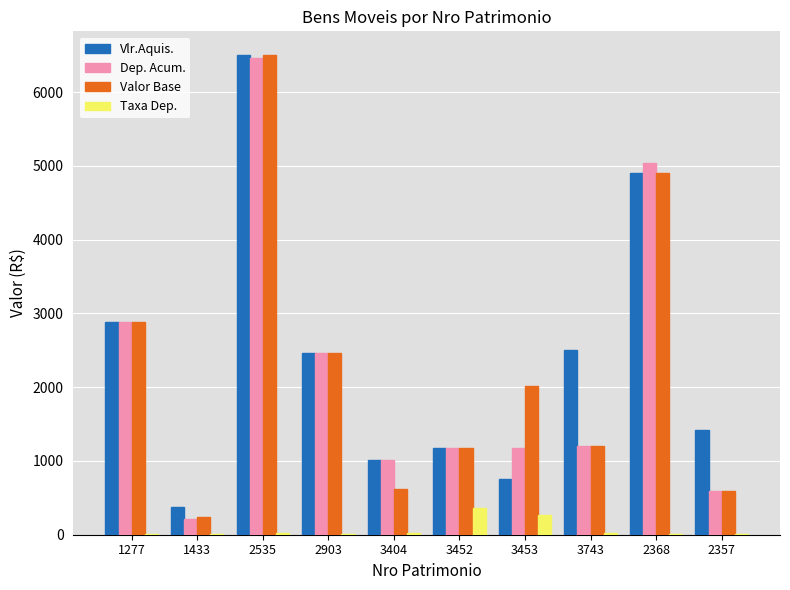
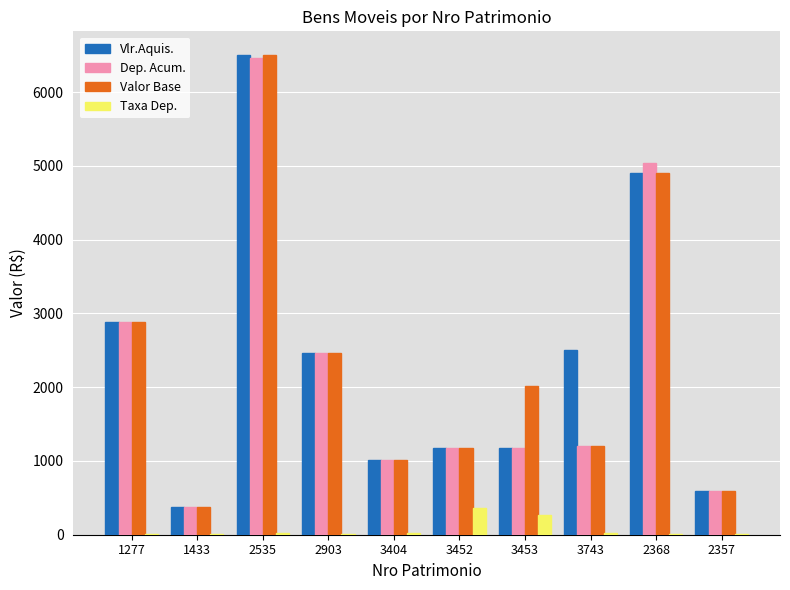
Dep. Acum., 1433: 200 -> 400
Valor Base, 1433: 200 -> 400
Valor Base, 3404: 600 -> 1000
Vlr.Aquis., 3453: 800 -> 1200
Vlr.Aquis., 2357: 1400 -> 600
